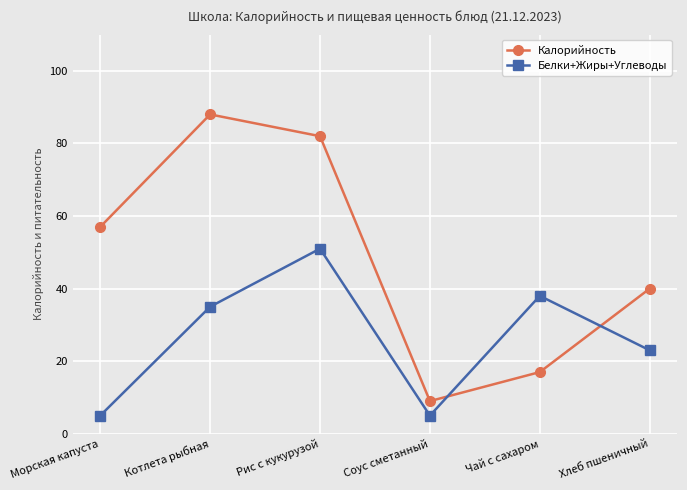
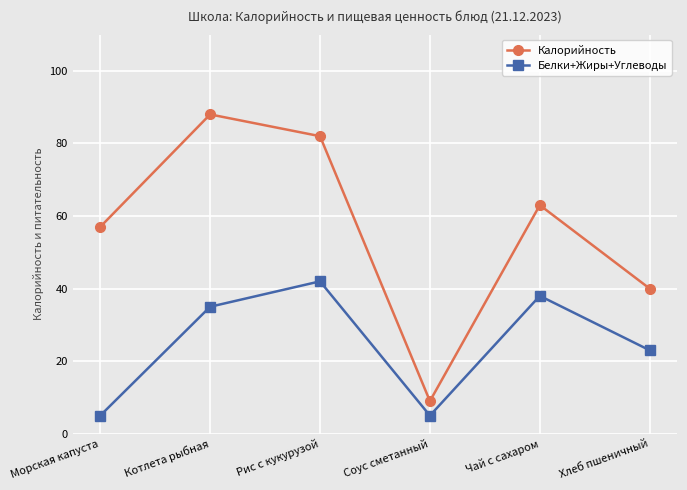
Белки+Жиры+Углеводы, Рис с кукурузой: 51 -> 42
Калорийность, Чай с сахаром: 17 -> 63
